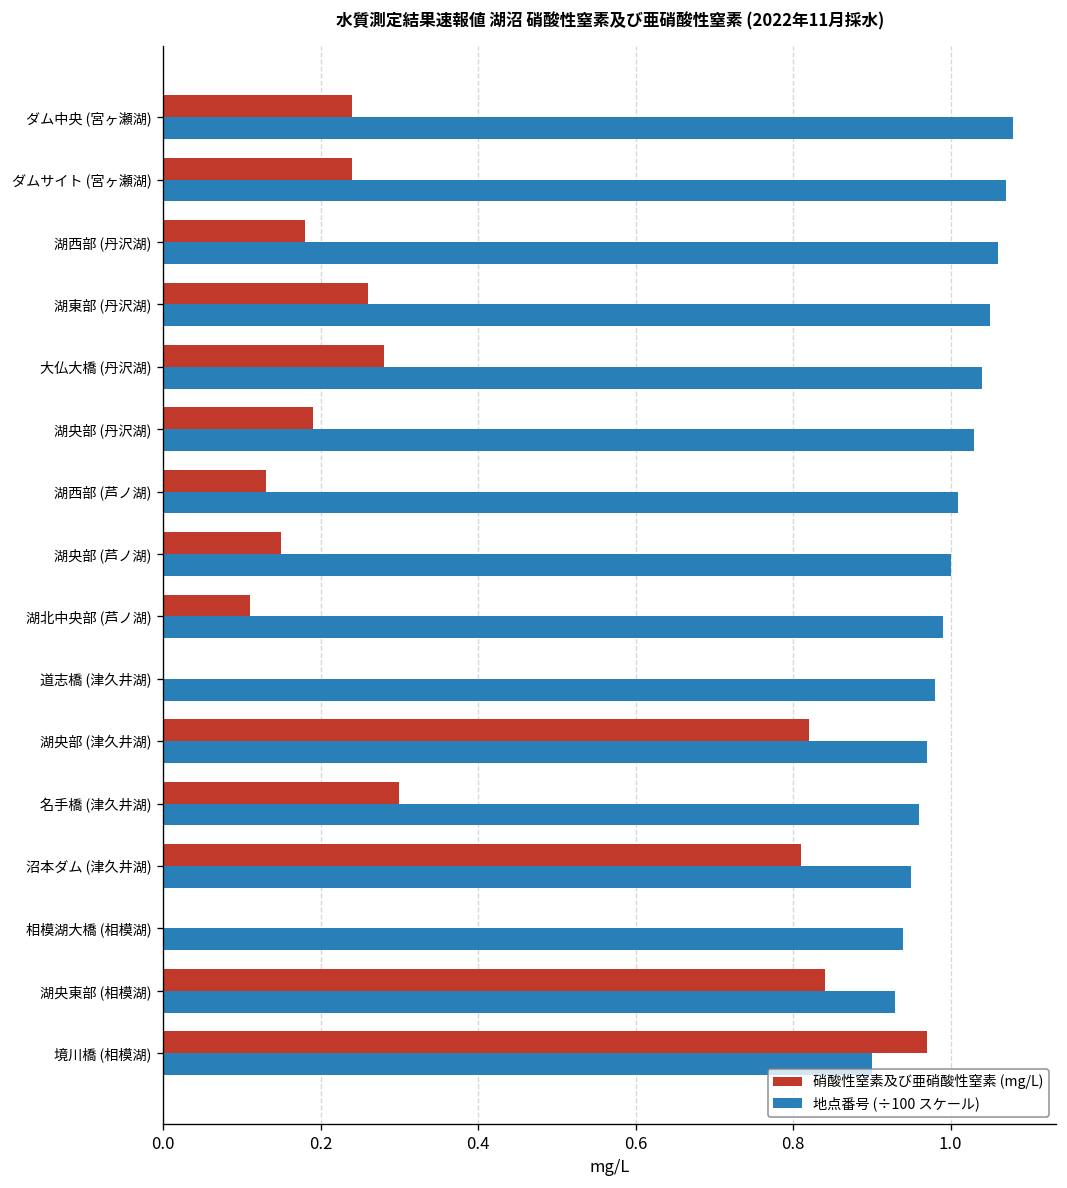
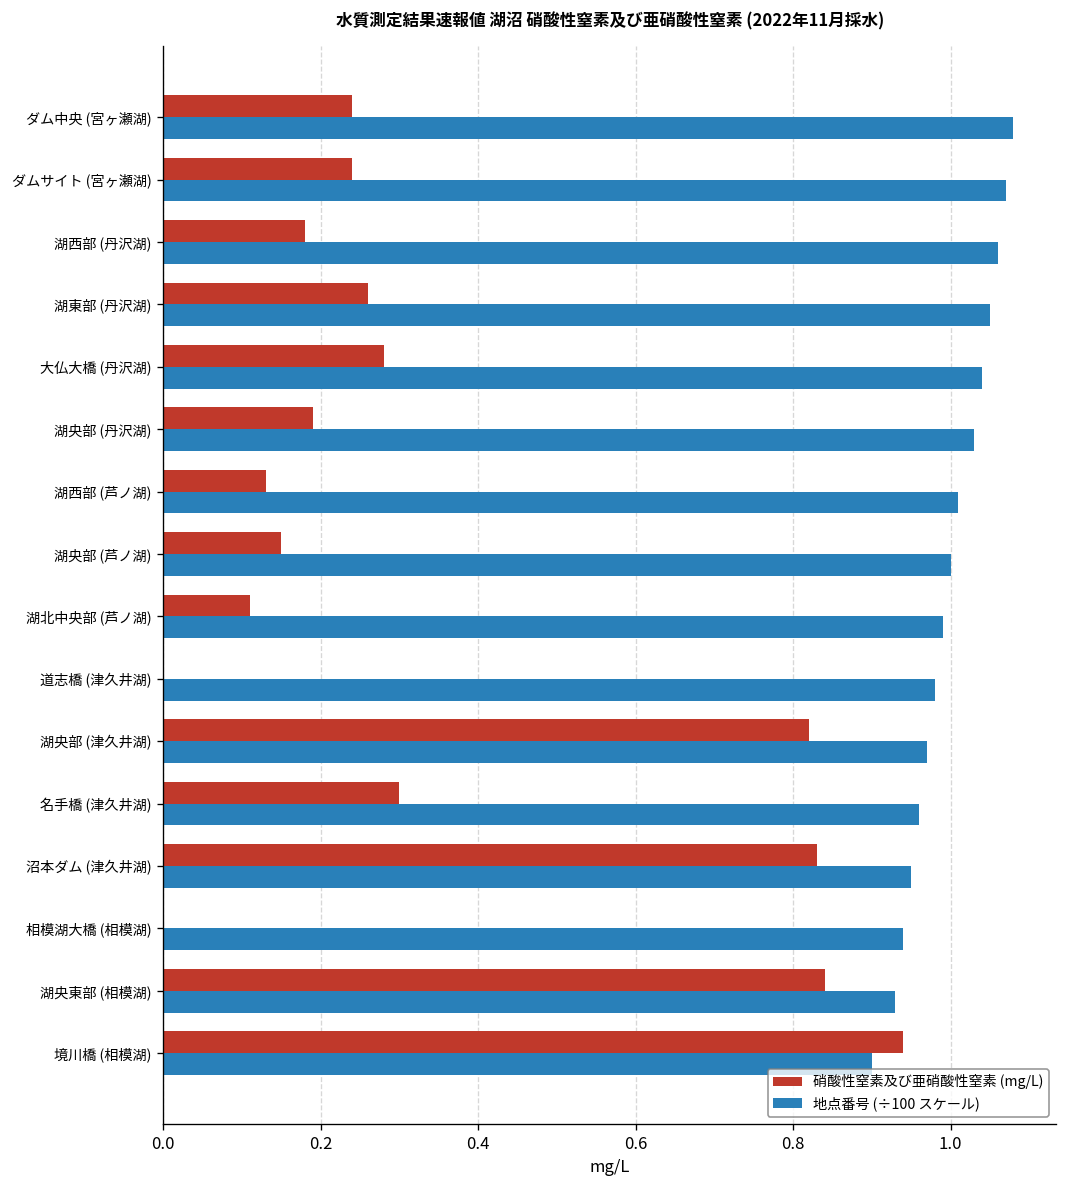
硝酸性窒素及び亜硝酸性窒素 (mg/L), 沼本ダム (津久井湖): 0.81 -> 0.83
硝酸性窒素及び亜硝酸性窒素 (mg/L), 境川橋 (相模湖): 0.97 -> 0.94
